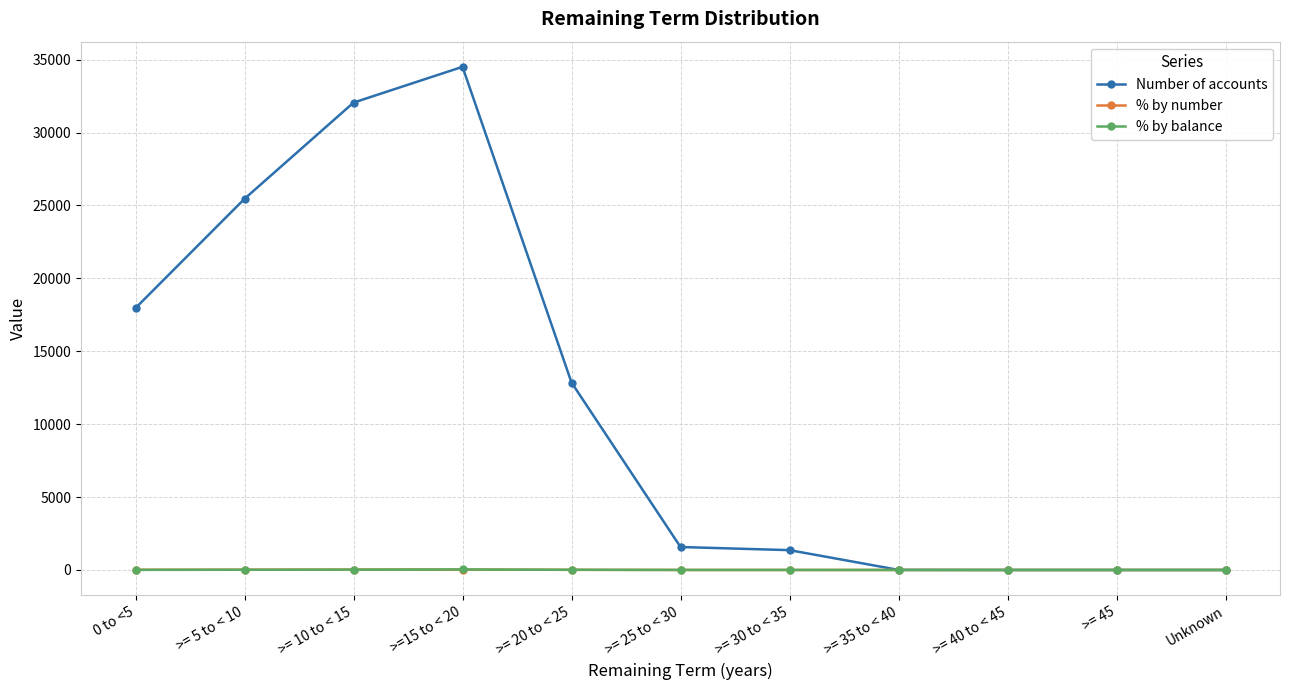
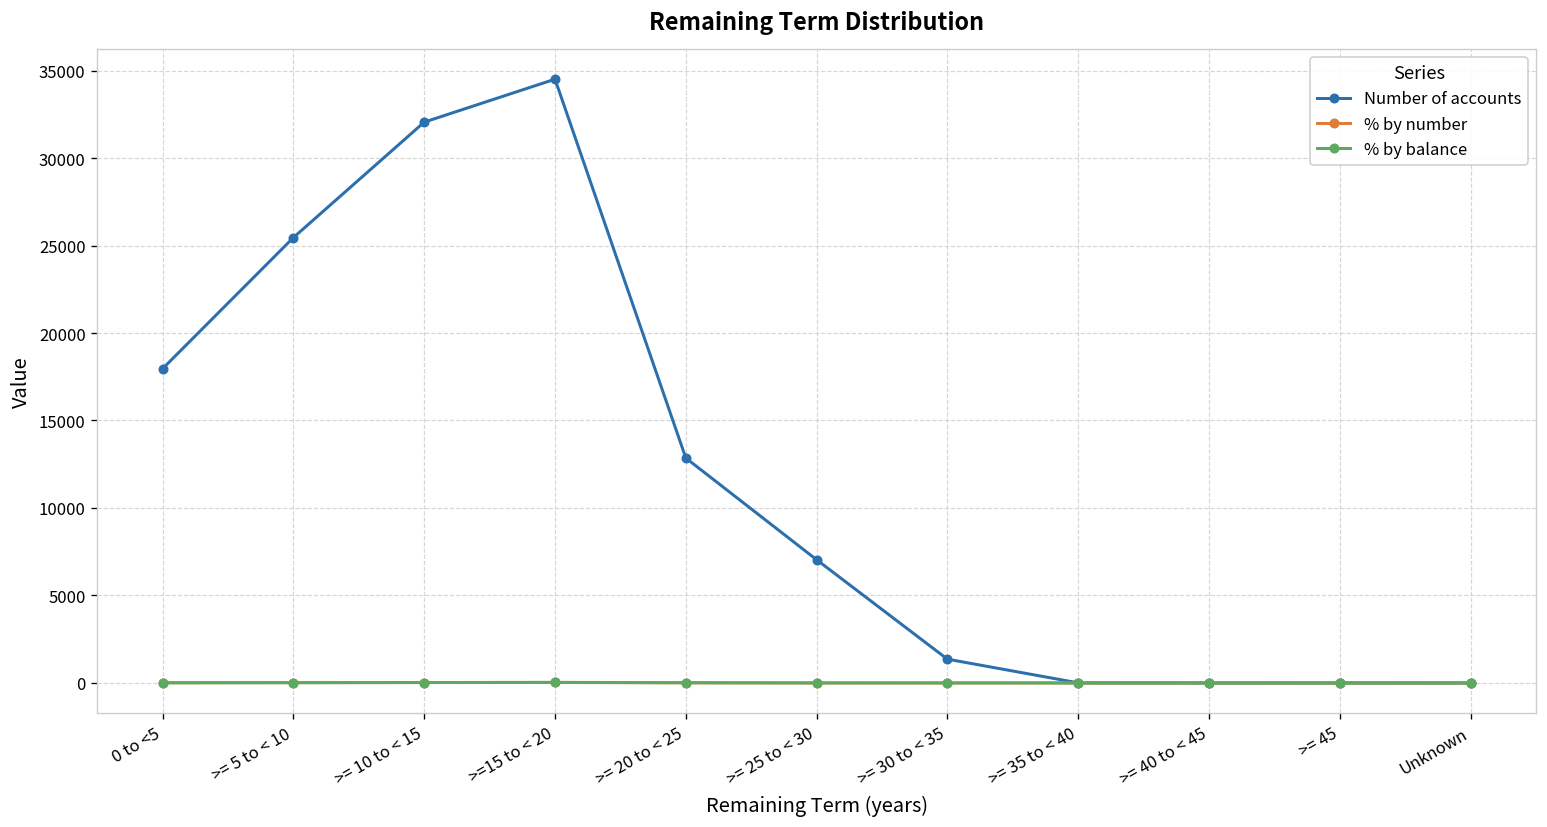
Number of accounts, >= 25 to < 30: 1600 -> 7000
